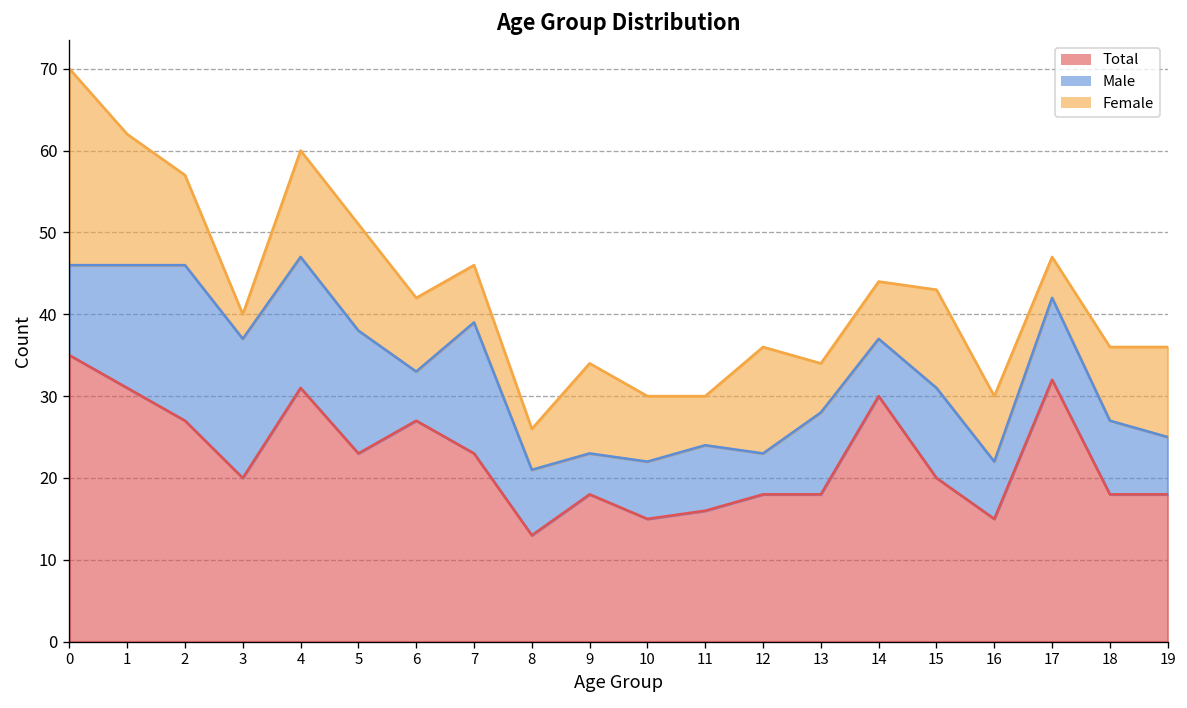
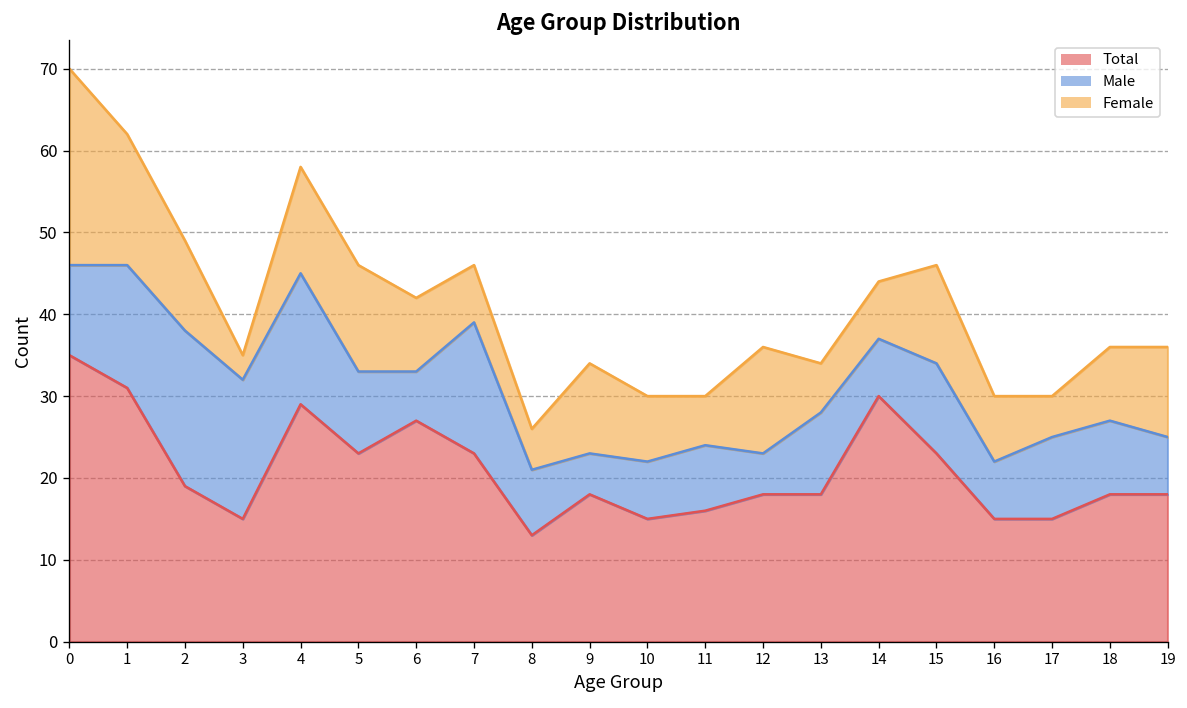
Total, 2: 27 -> 19
Total, 3: 20 -> 15
Total, 4: 31 -> 29
Male, 5: 15 -> 10
Total, 15: 20 -> 23
Total, 17: 32 -> 15
